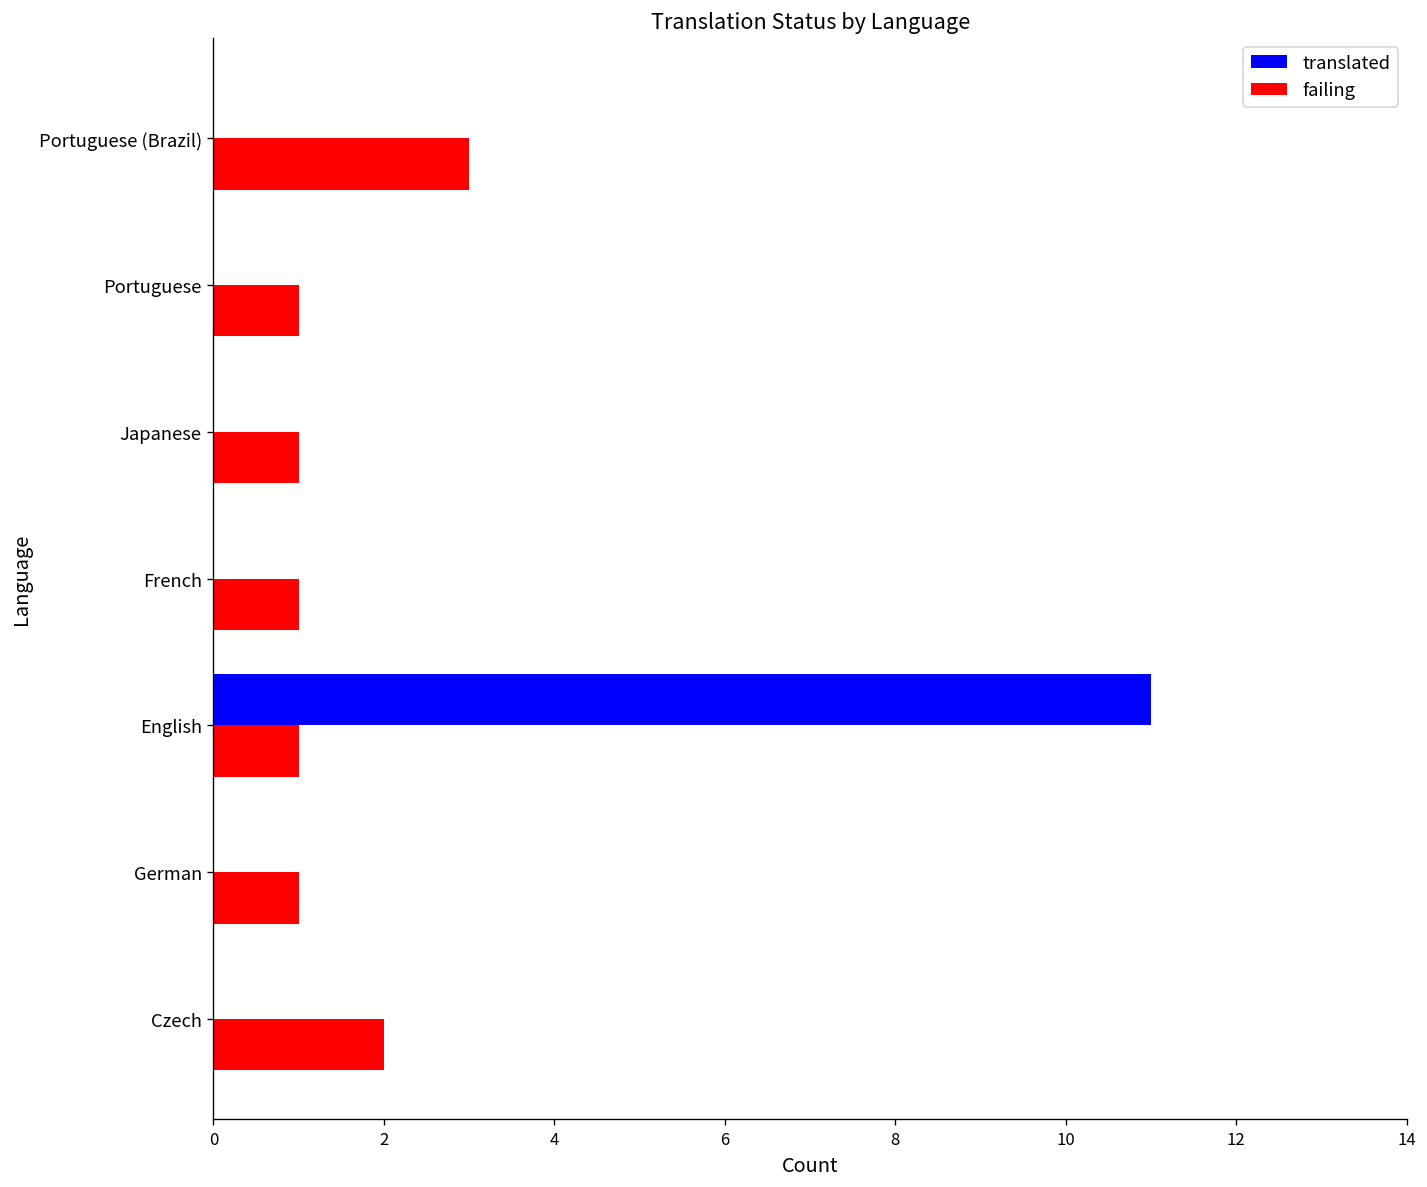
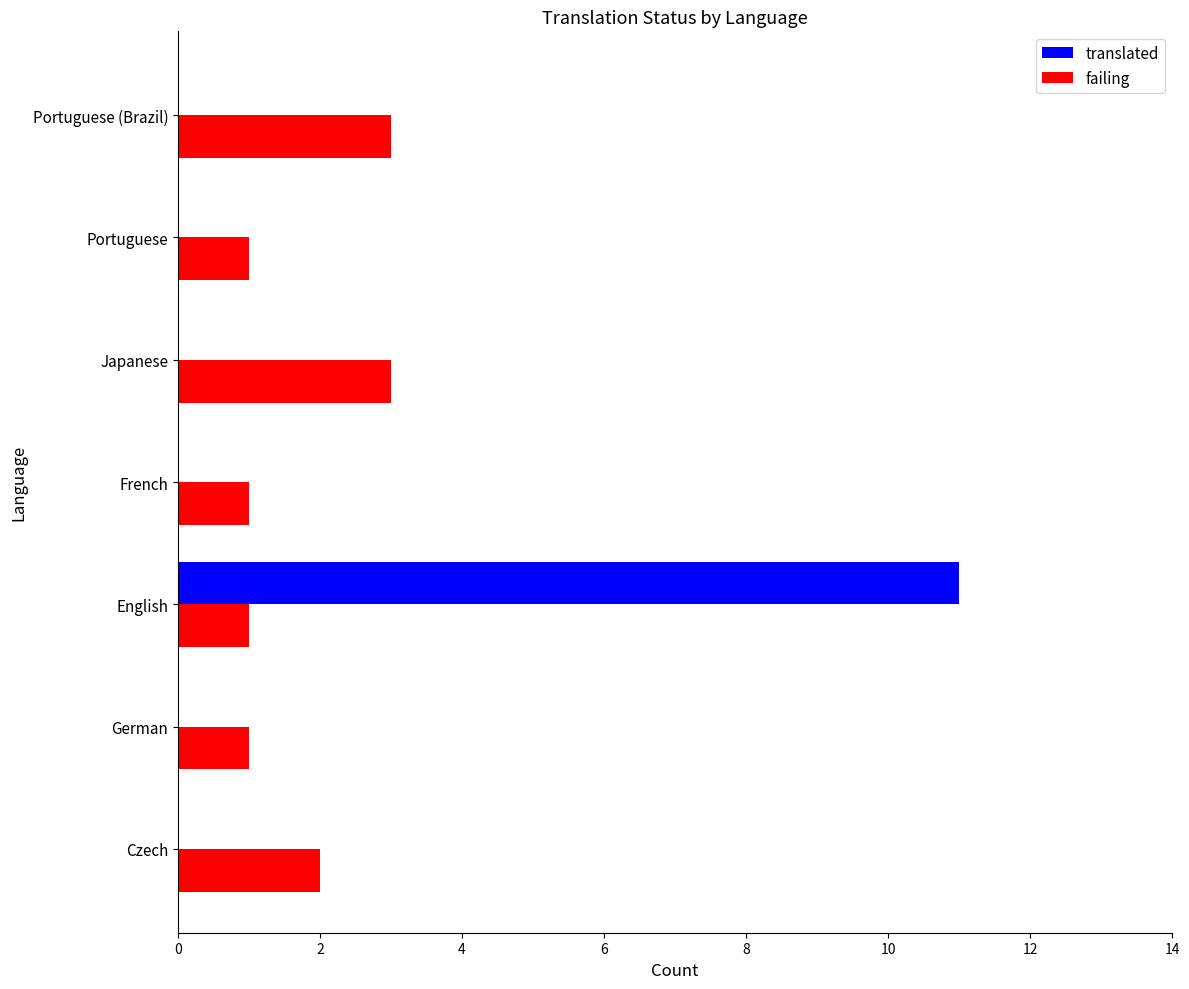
failing, Japanese: 1 -> 3
